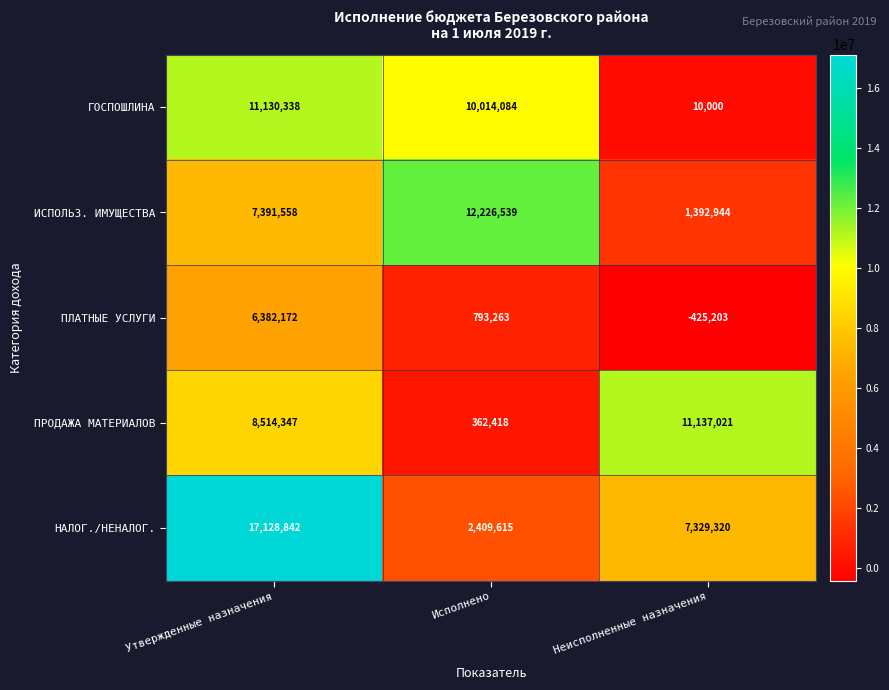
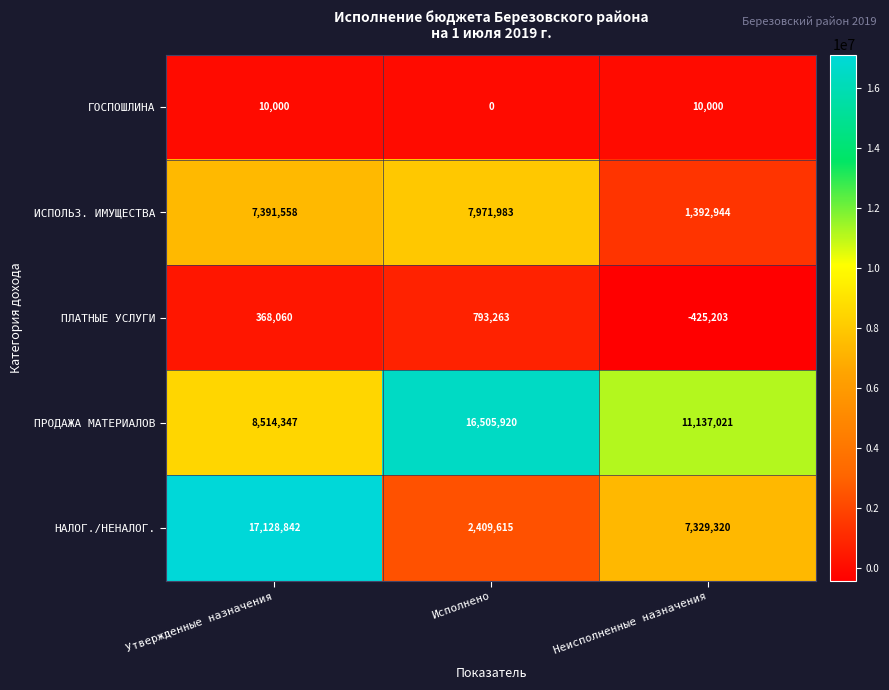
ГОСПОШЛИНА, Утвержденные назначения: 11,130,338 -> 10,000
ГОСПОШЛИНА, Исполнено: 10,014,084 -> 0
ИСПОЛЬЗ. ИМУЩЕСТВА, Исполнено: 12,226,539 -> 7,971,983
ПЛАТНЫЕ УСЛУГИ, Утвержденные назначения: 6,382,172 -> 368,060
ПРОДАЖА МАТЕРИАЛОВ, Исполнено: 362,418 -> 16,505,920
